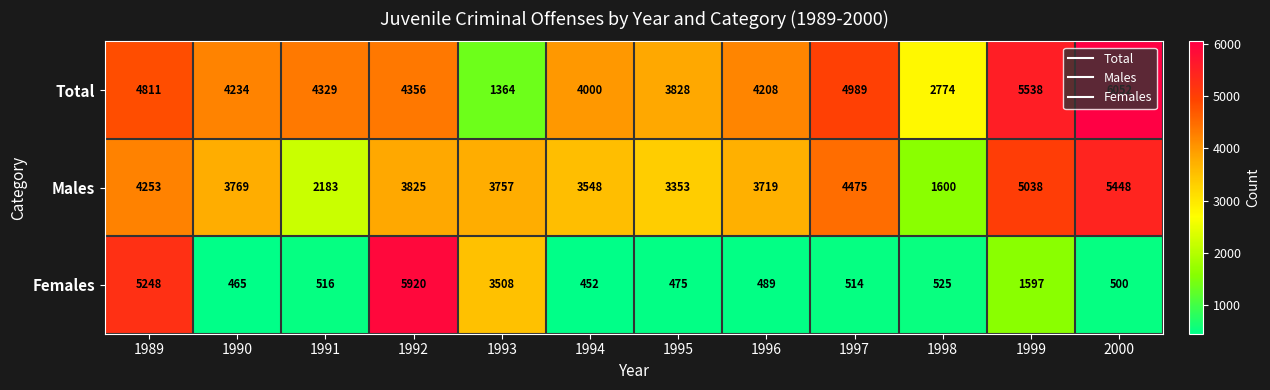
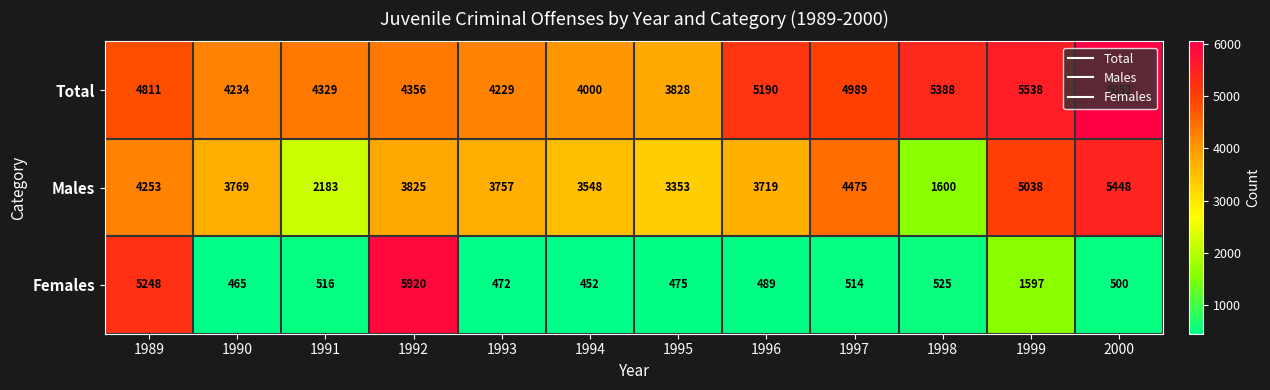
Total, 1993: 1364 -> 4229
Total, 1996: 4208 -> 5190
Total, 1998: 2774 -> 5388
Females, 1993: 3508 -> 472
